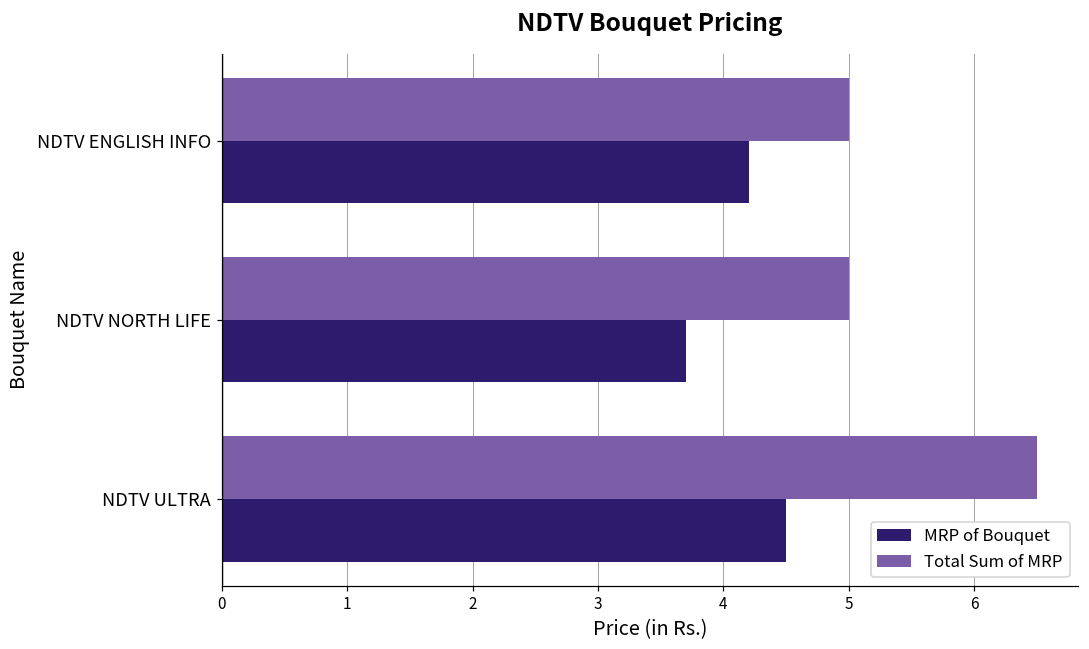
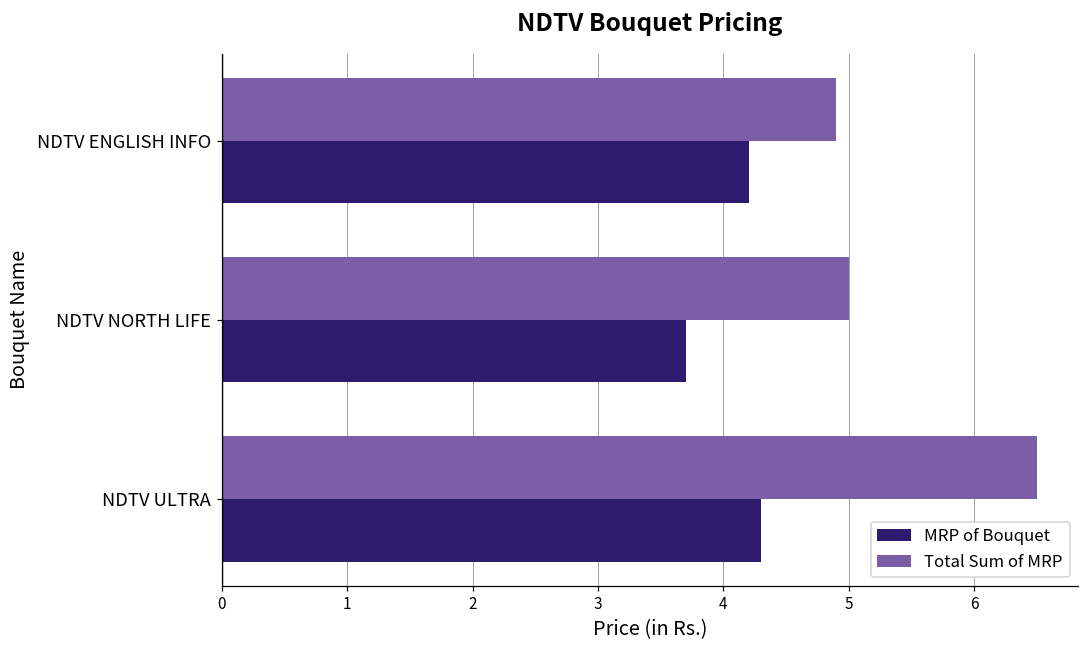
Total Sum of MRP, NDTV ENGLISH INFO: 5.0 -> 4.9
MRP of Bouquet, NDTV ULTRA: 4.5 -> 4.3
